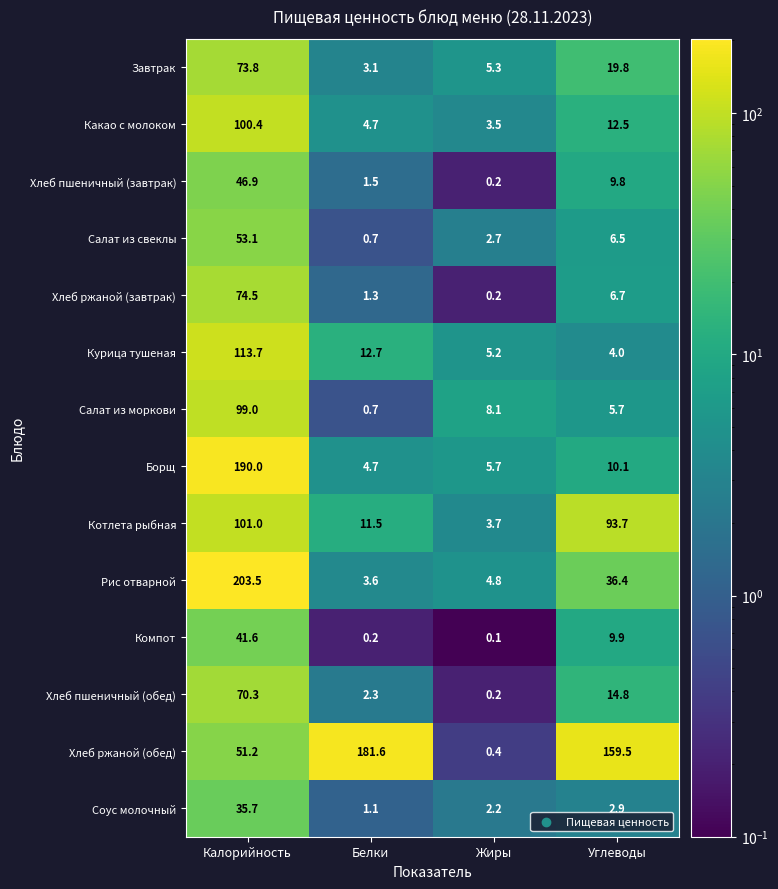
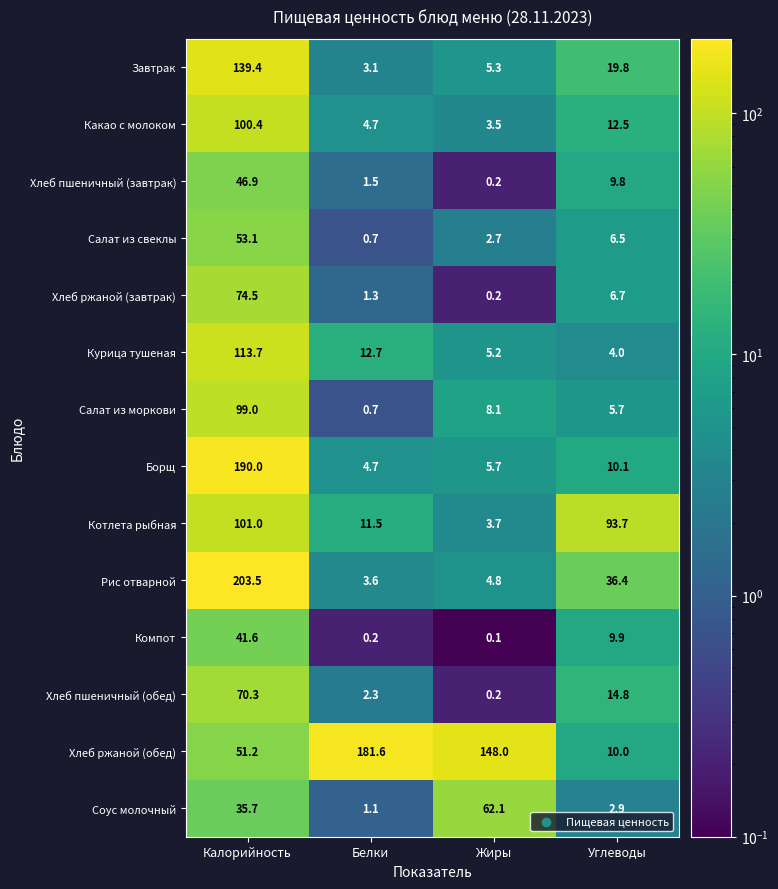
Завтрак, Калорийность: 73.8 -> 139.4
Хлеб ржаной (обед), Жиры: 0.4 -> 148.0
Хлеб ржаной (обед), Углеводы: 159.5 -> 10.0
Соус молочный, Жиры: 2.2 -> 62.1
